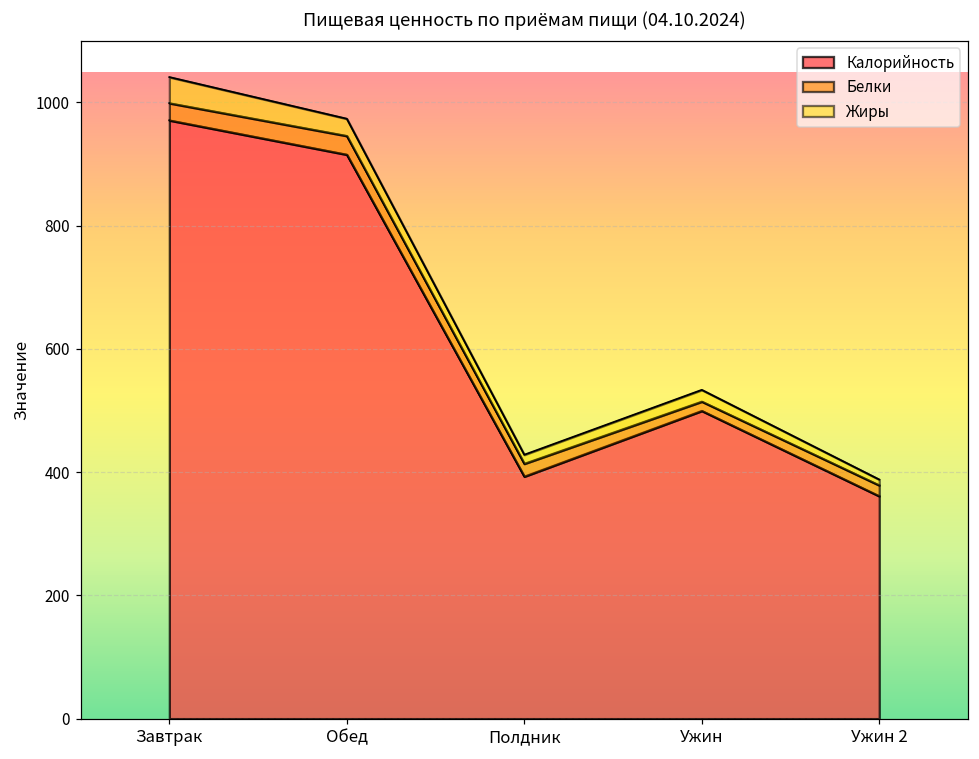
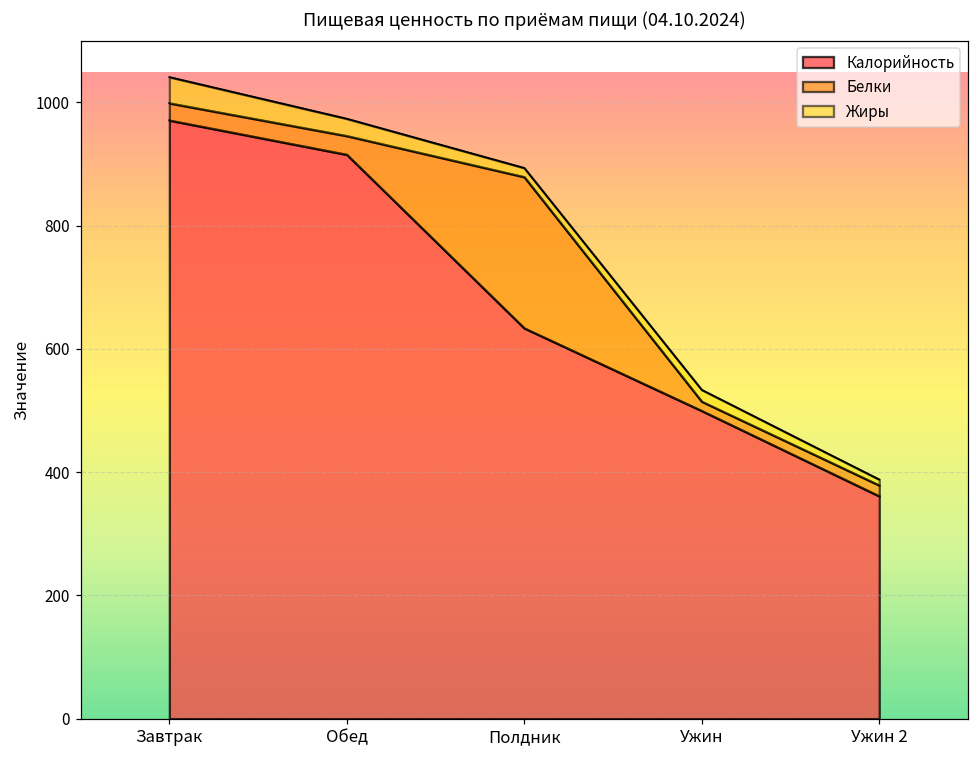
Калорийность, Полдник: 390 -> 630
Белки, Полдник: 20 -> 250
